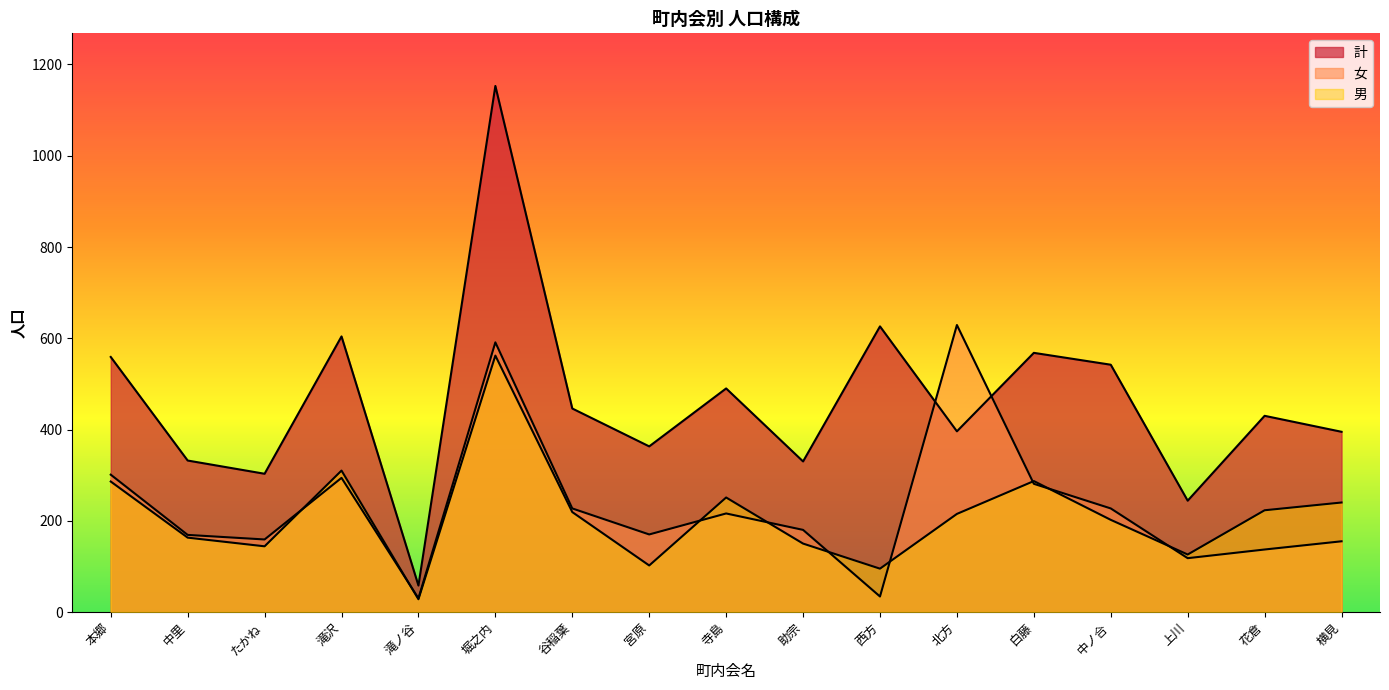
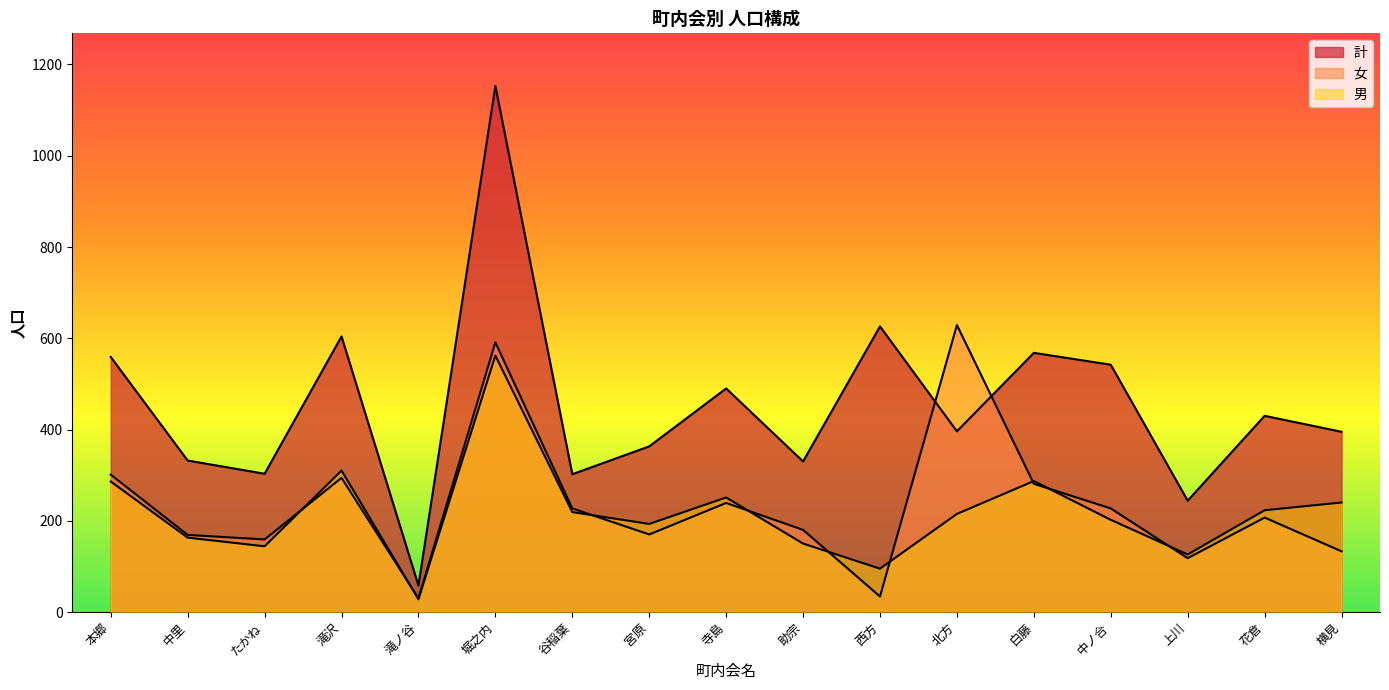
計, 谷稲葉: 450 -> 300
男, 宮原: 100 -> 190
女, 寺島: 220 -> 240
女, 花倉: 140 -> 210
女, 横見: 160 -> 130
